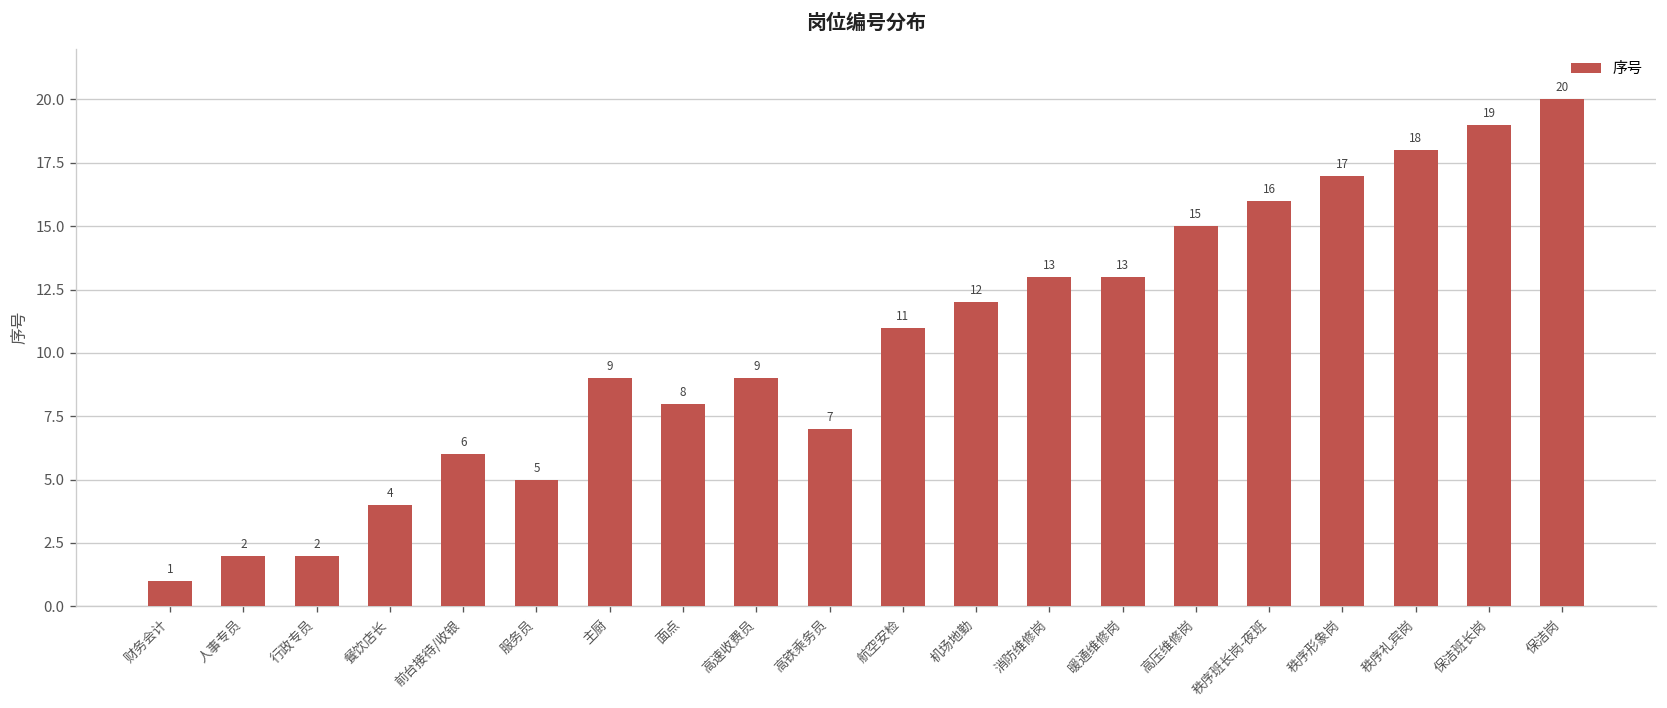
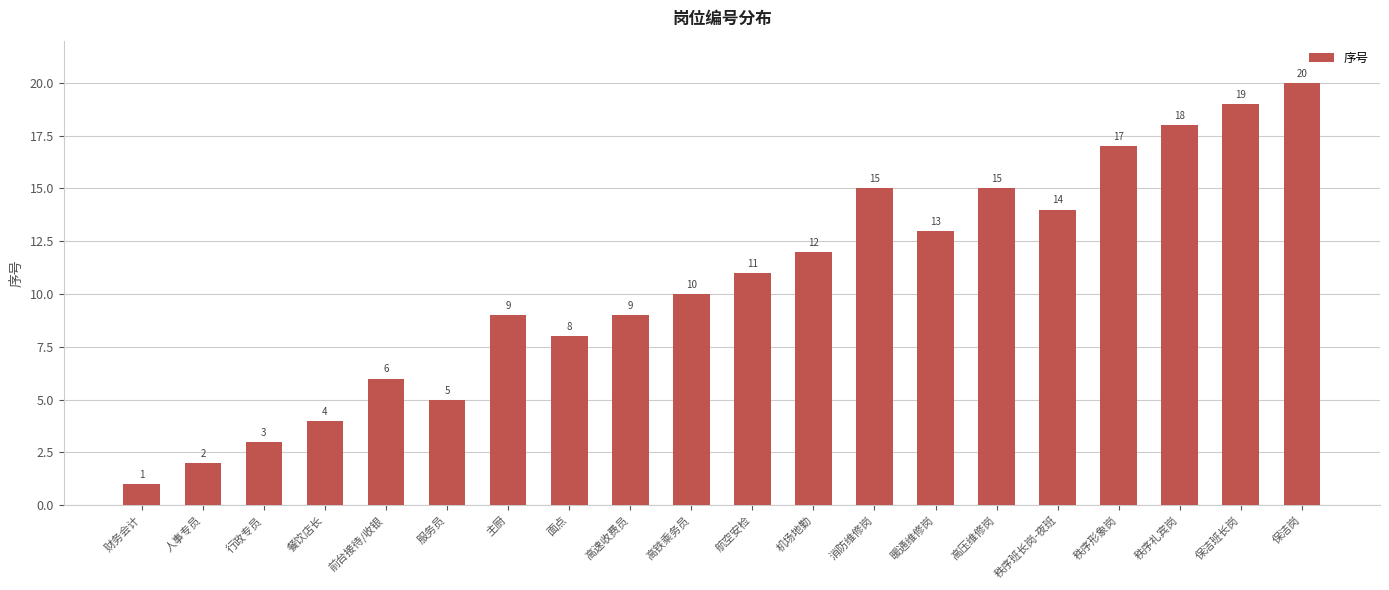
行政专员: 2 -> 3
高铁乘务员: 7 -> 10
消防维修岗: 13 -> 15
秩序班长岗-夜班: 16 -> 14
